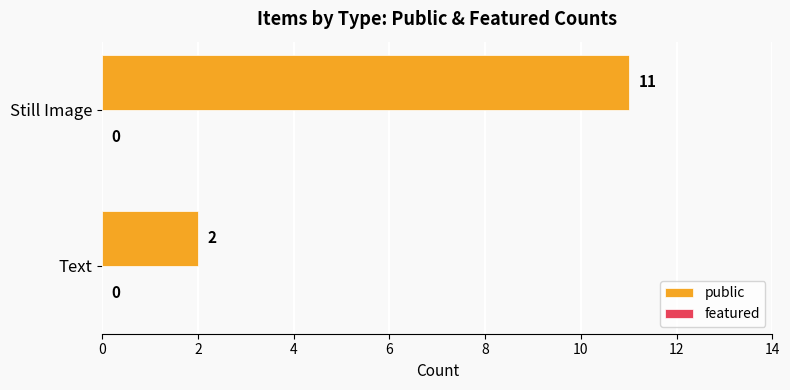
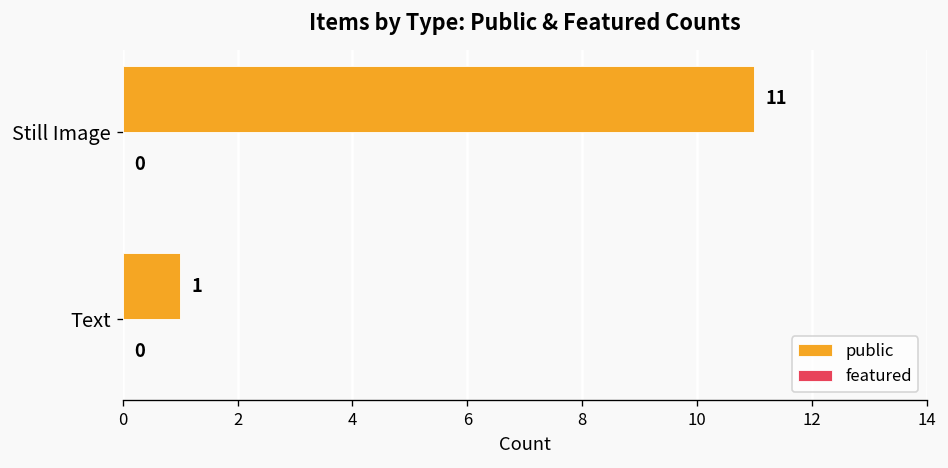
public, Text: 2 -> 1
